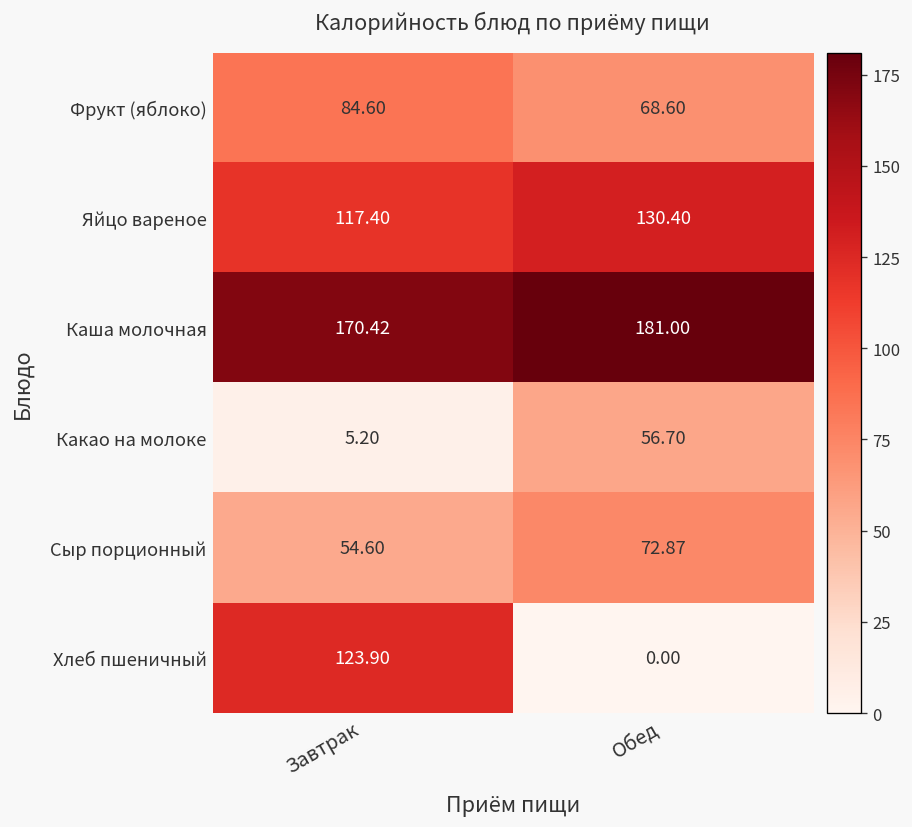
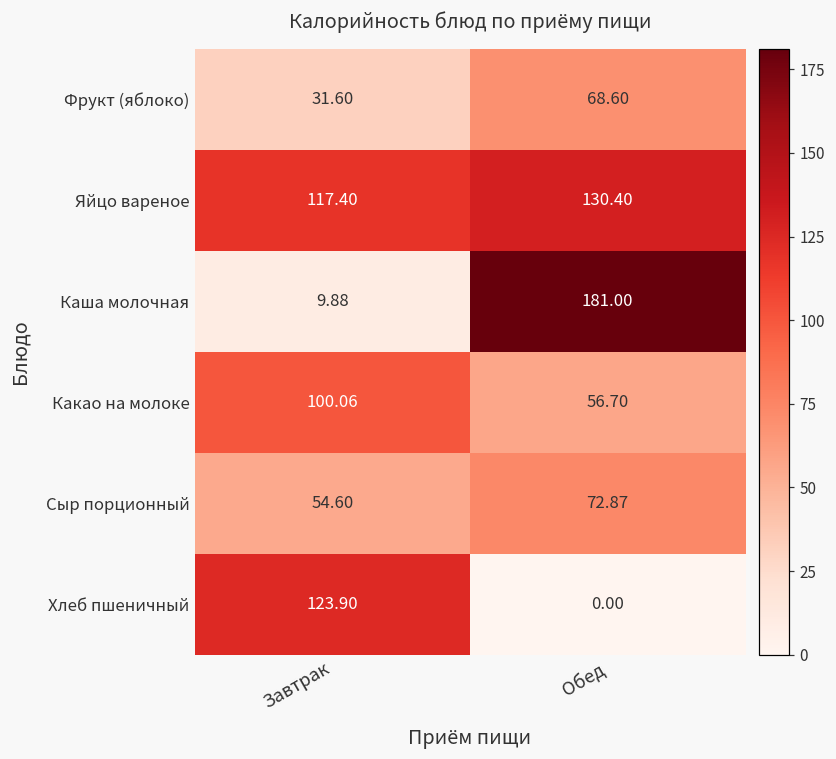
Фрукт (яблоко), Завтрак: 84.60 -> 31.60
Каша молочная, Завтрак: 170.42 -> 9.88
Какао на молоке, Завтрак: 5.20 -> 100.06
